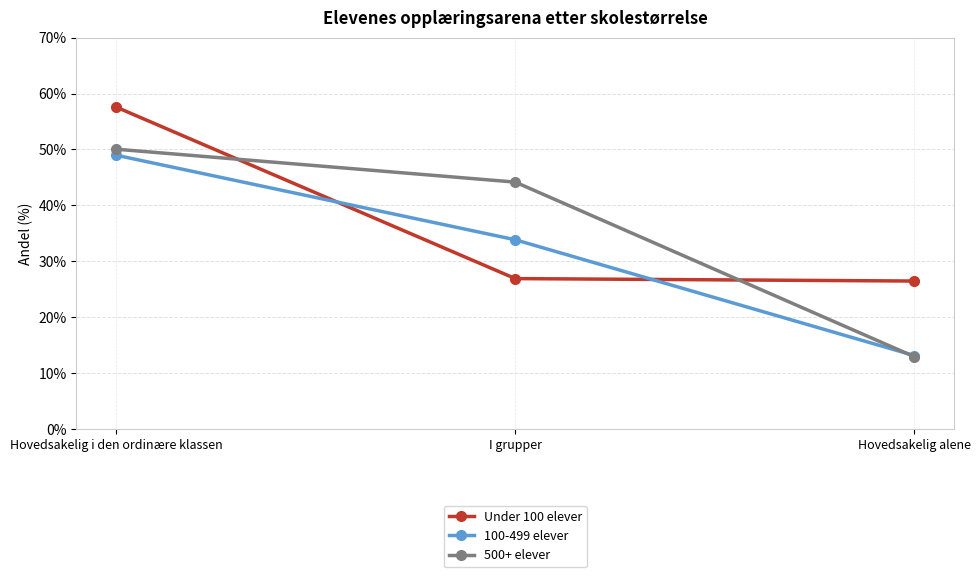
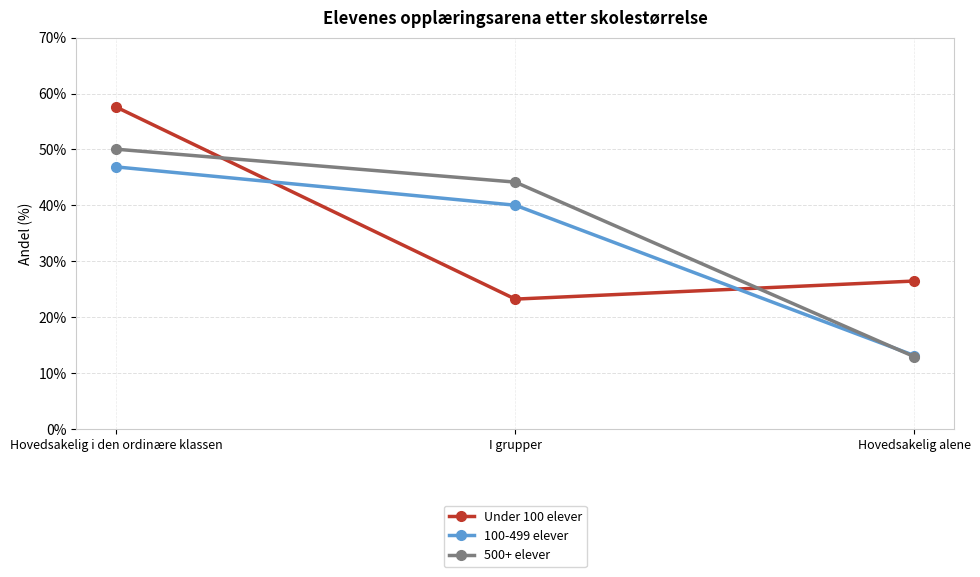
100-499 elever, Hovedsakelig i den ordinære klassen: 49% -> 47%
Under 100 elever, I grupper: 27% -> 23%
100-499 elever, I grupper: 34% -> 40%
